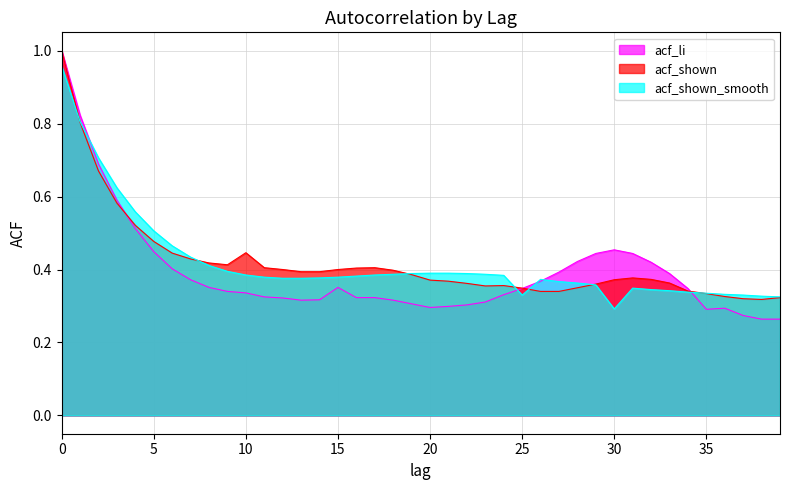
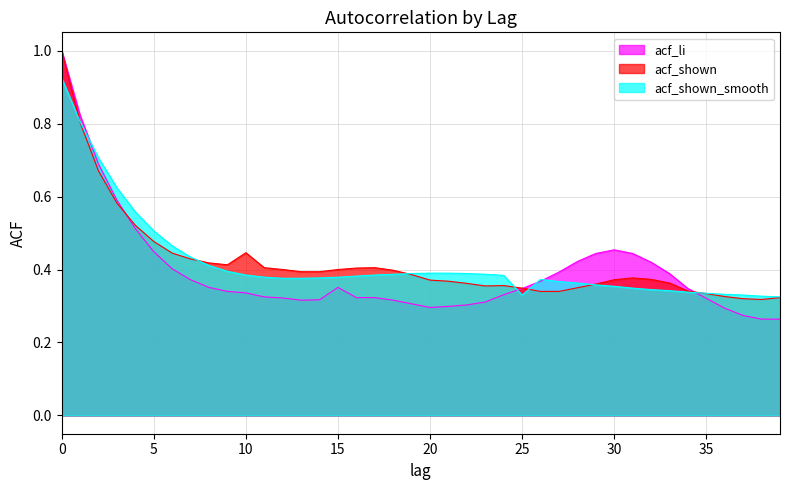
acf_shown_smooth, 0: 0.96 -> 0.93
acf_shown_smooth, 30: 0.29 -> 0.35
acf_li, 35: 0.29 -> 0.32
